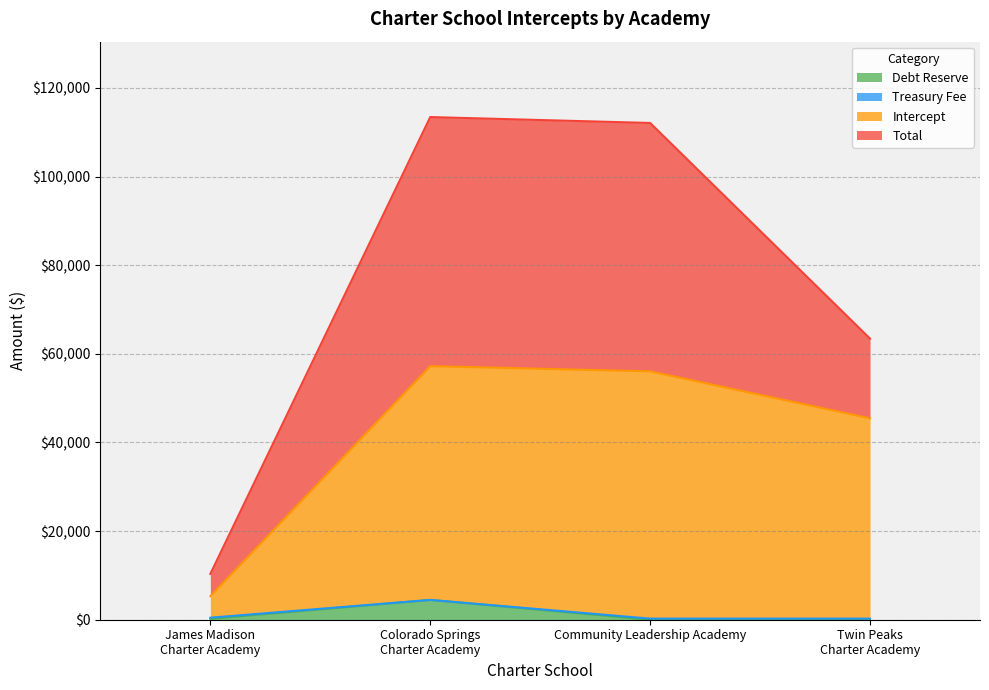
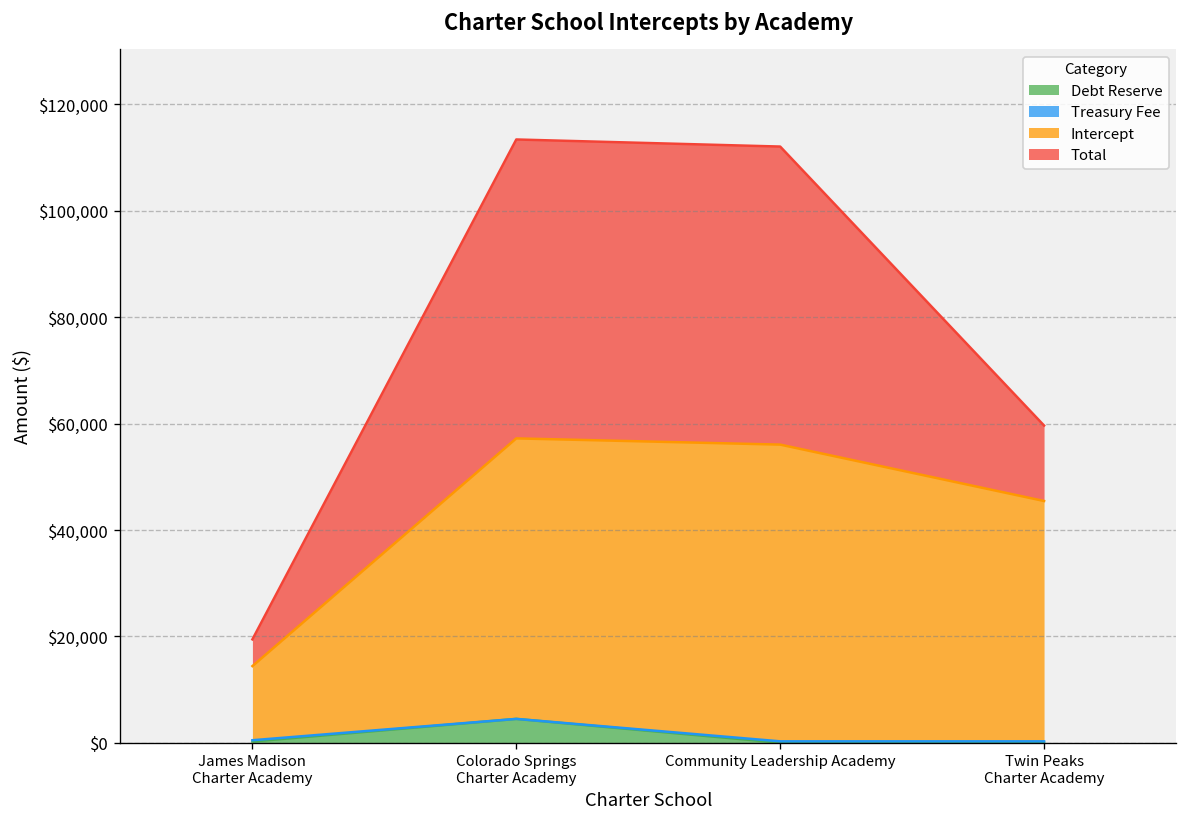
Intercept, James Madison Charter Academy: $5,000 -> $14,000
Total, Twin Peaks Charter Academy: $18,000 -> $14,000
